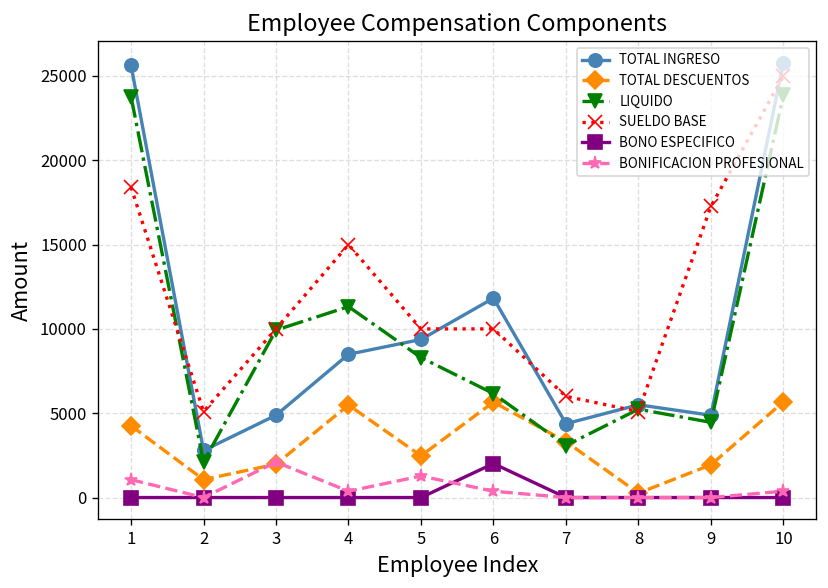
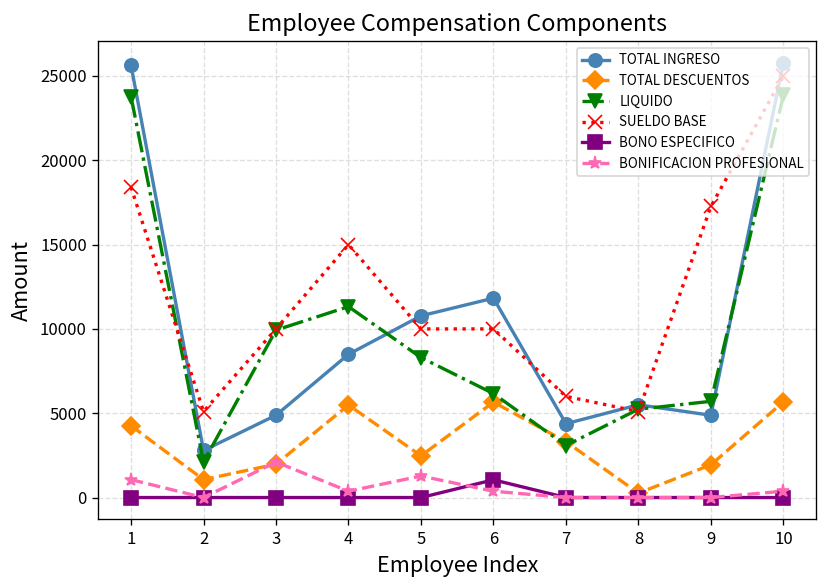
TOTAL INGRESO, 5: 9400 -> 10800
BONO ESPECIFICO, 6: 2000 -> 1100
LIQUIDO, 9: 4500 -> 5700
